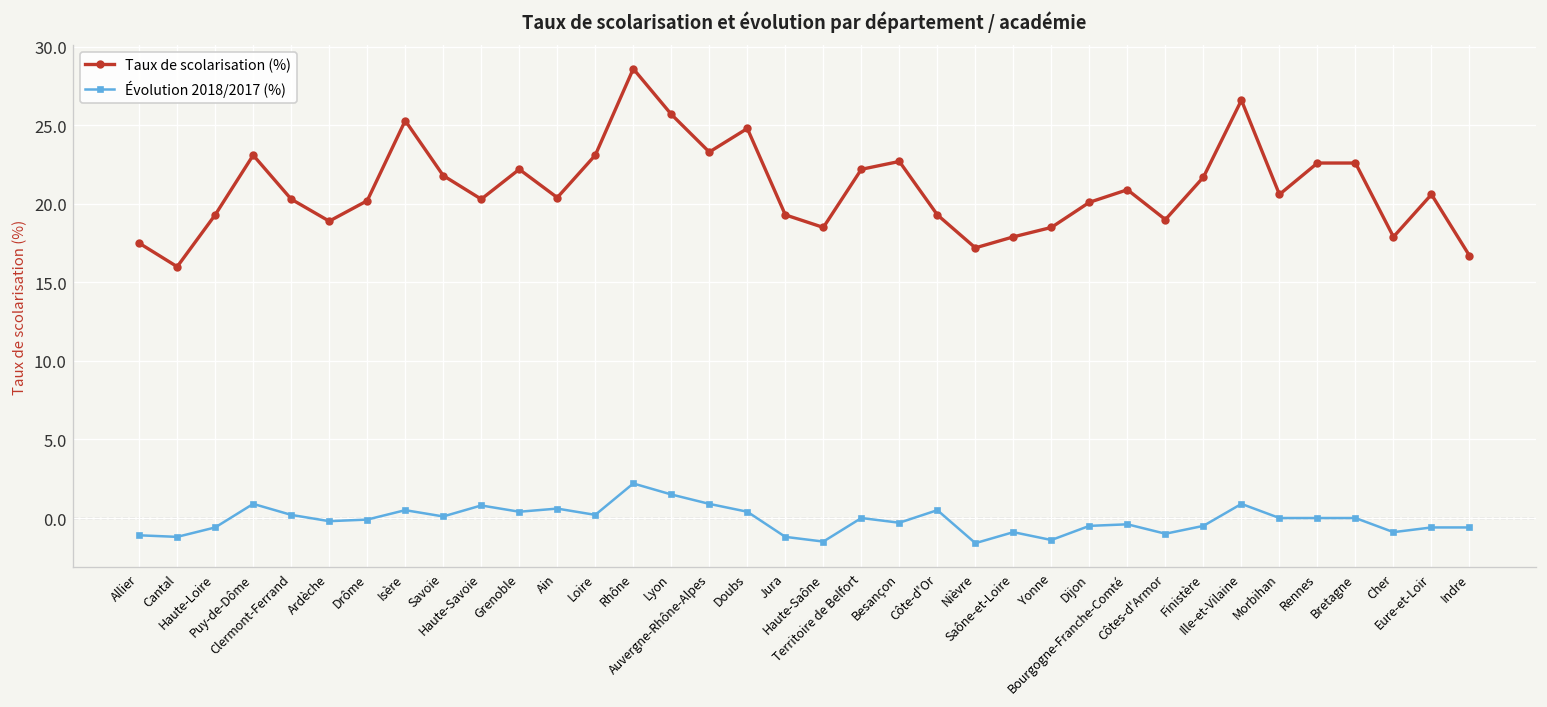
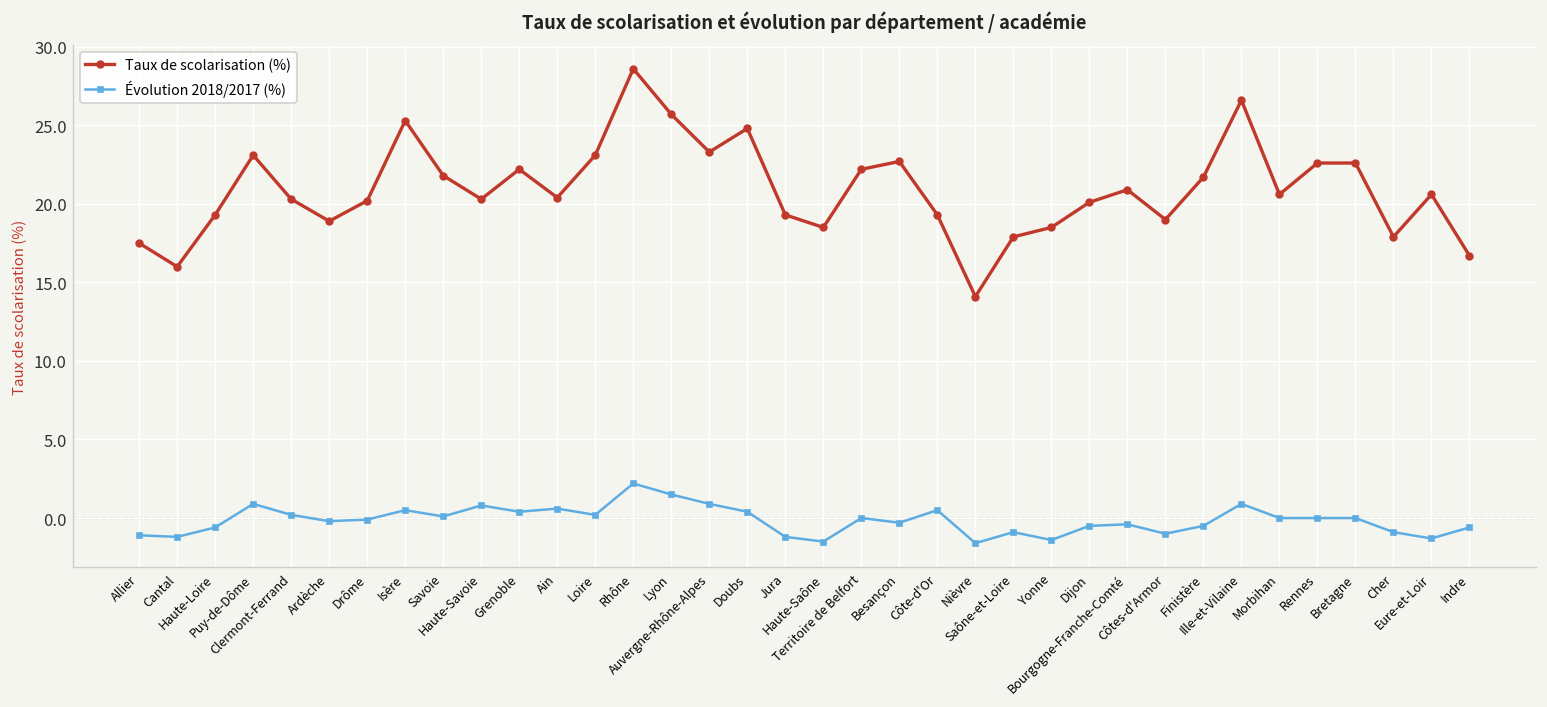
Taux de scolarisation (%), Nièvre: 17.2 -> 14.1
Évolution 2018/2017 (%), Eure-et-Loir: -0.6 -> -1.3
